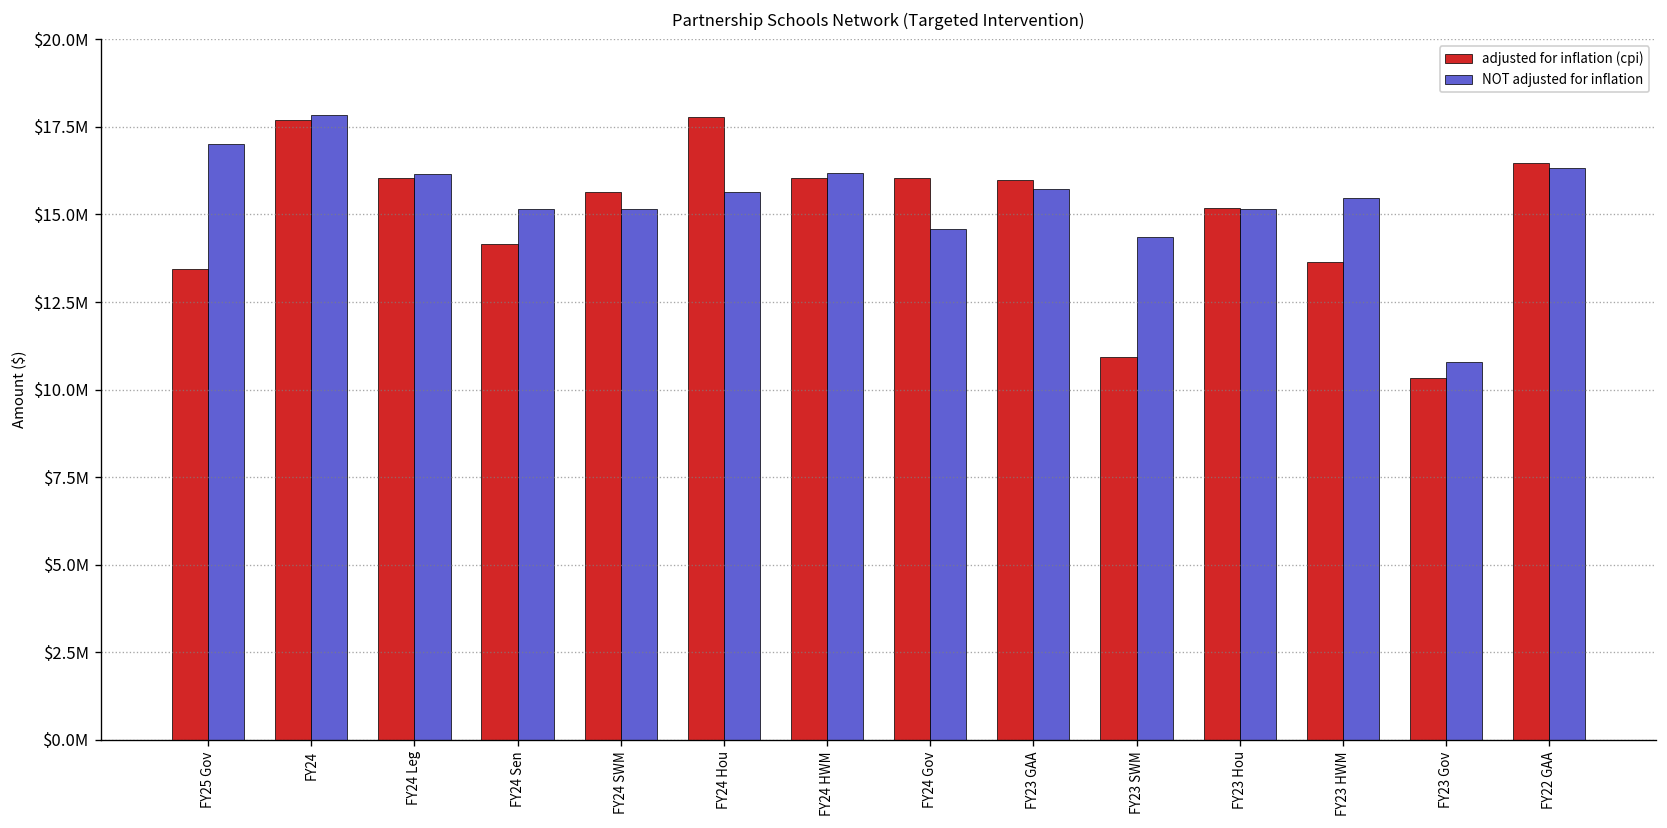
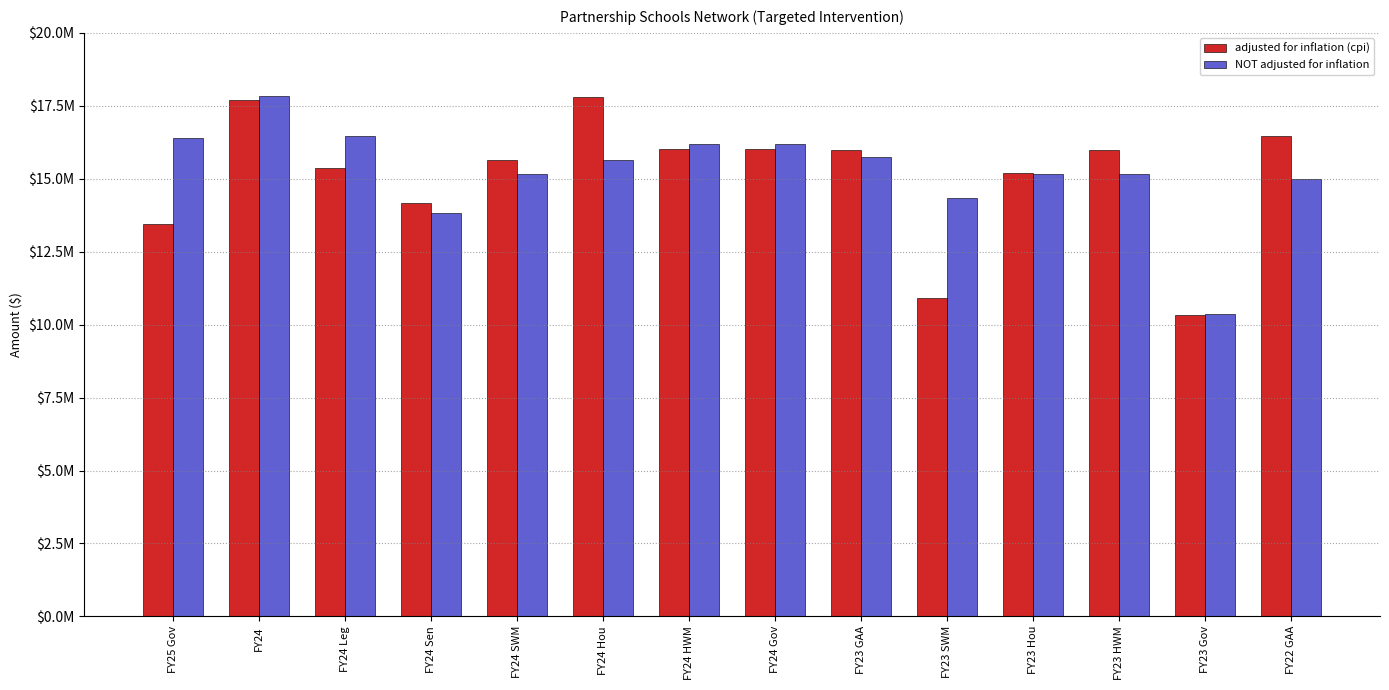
NOT adjusted for inflation, FY25 Gov: $17000000 -> $16400000
adjusted for inflation (cpi), FY24 Leg: $16000000 -> $15400000
NOT adjusted for inflation, FY24 Leg: $16200000 -> $16400000
NOT adjusted for inflation, FY24 Sen: $15200000 -> $13800000
NOT adjusted for inflation, FY24 Gov: $14600000 -> $16200000
adjusted for inflation (cpi), FY23 HWM: $13700000 -> $16000000
NOT adjusted for inflation, FY23 HWM: $15500000 -> $15200000
NOT adjusted for inflation, FY23 Gov: $10800000 -> $10400000
NOT adjusted for inflation, FY22 GAA: $16300000 -> $15000000
